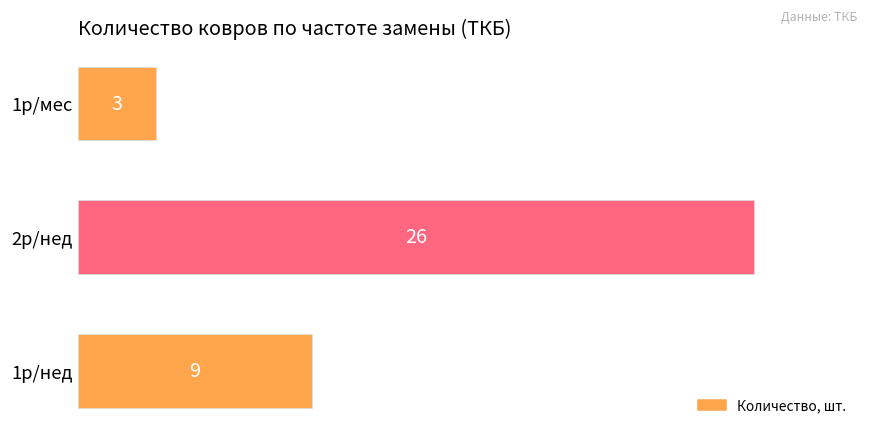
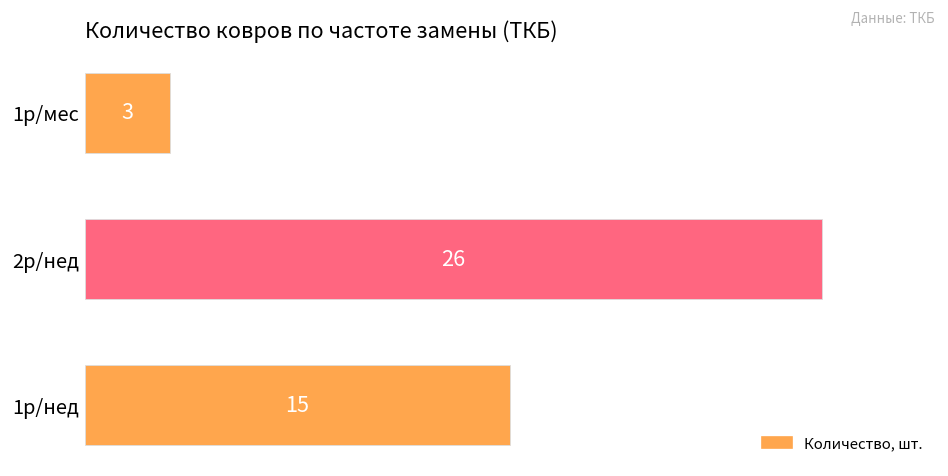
1р/нед: 9 -> 15
